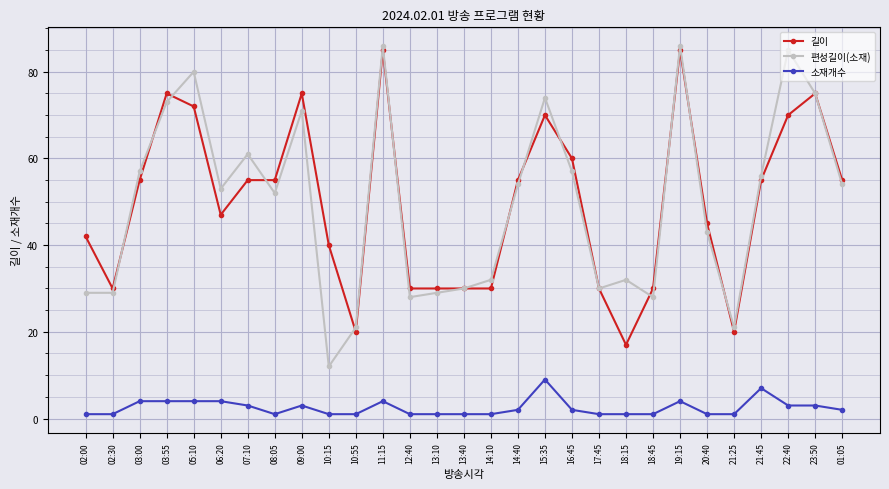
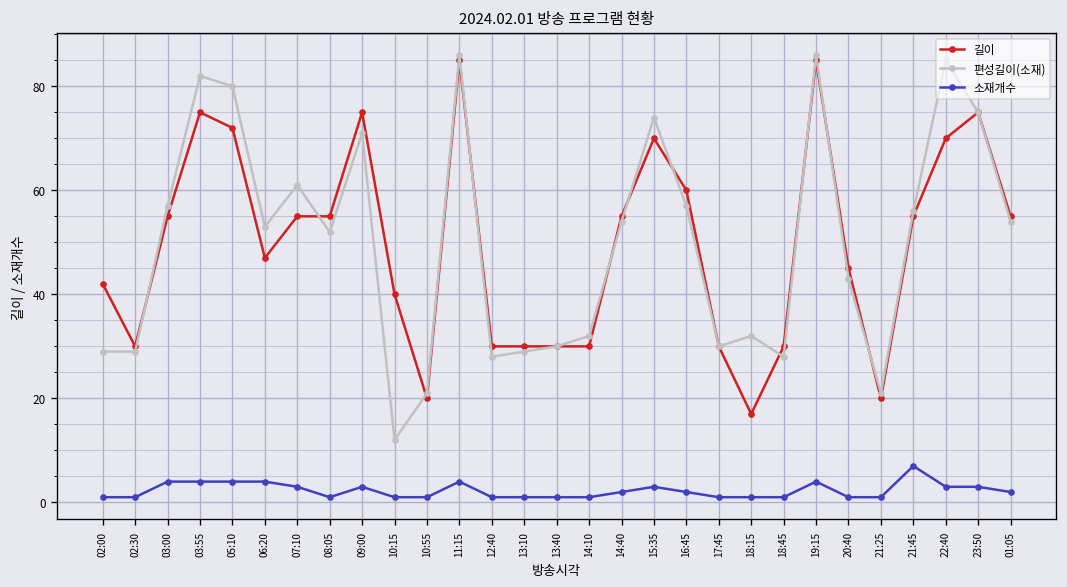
편성길이(소재), 03:55: 73 -> 82
소재개수, 15:35: 9 -> 3
